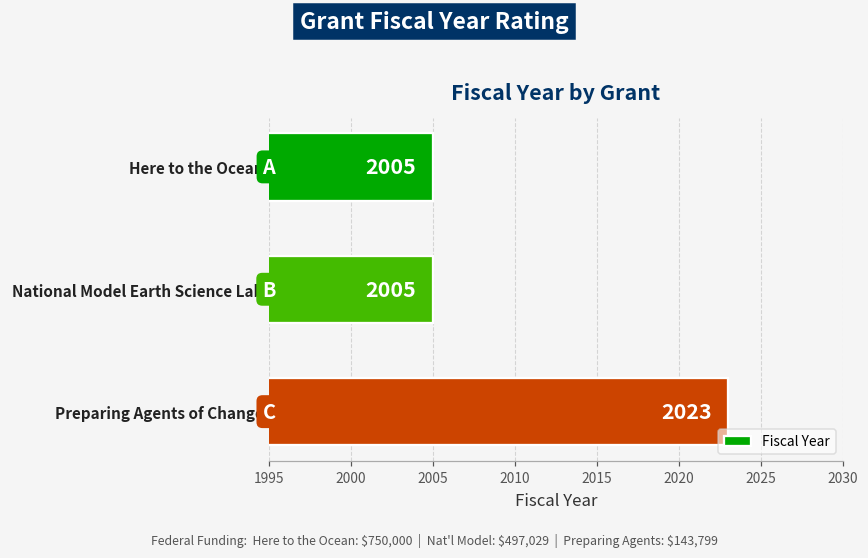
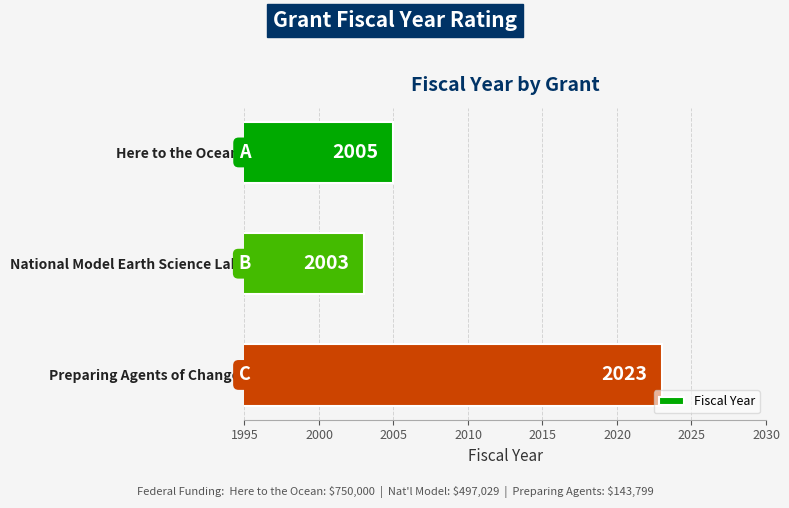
National Model Earth Science Lab: 2005 -> 2003
